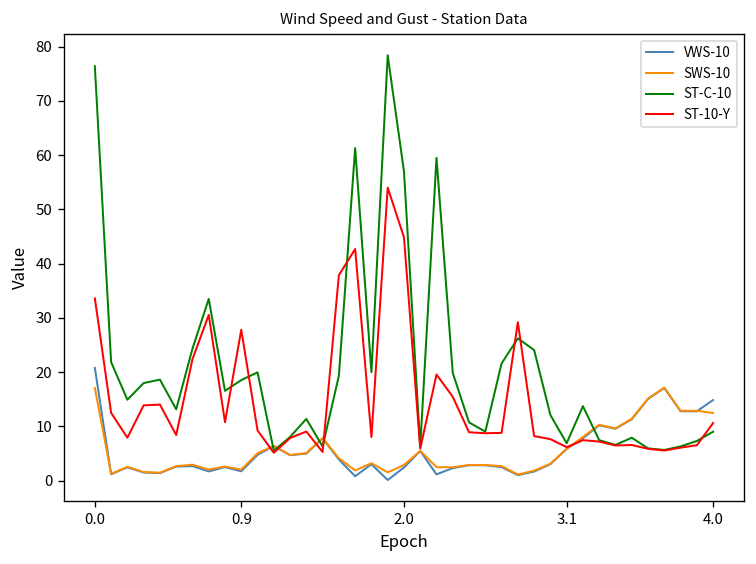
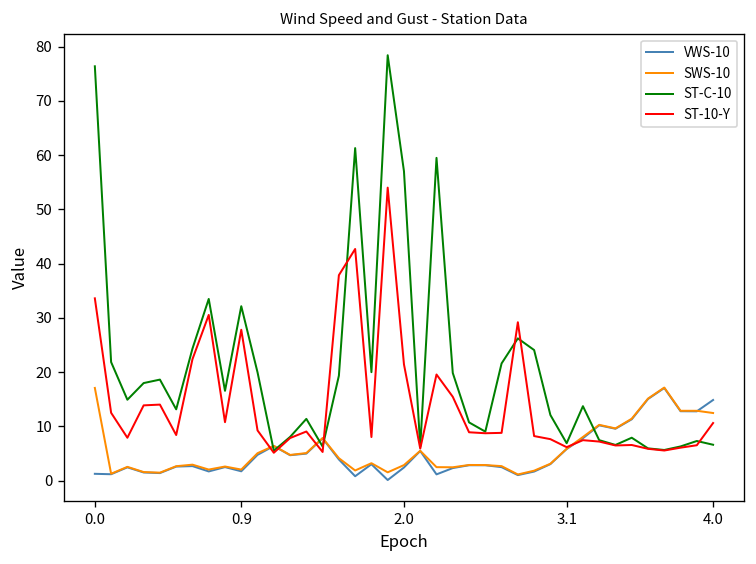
VWS-10, 0.0: 21 -> 1
ST-C-10, 0.9: 19 -> 32
ST-10-Y, 2.0: 45 -> 21
ST-C-10, 4.0: 9 -> 7
